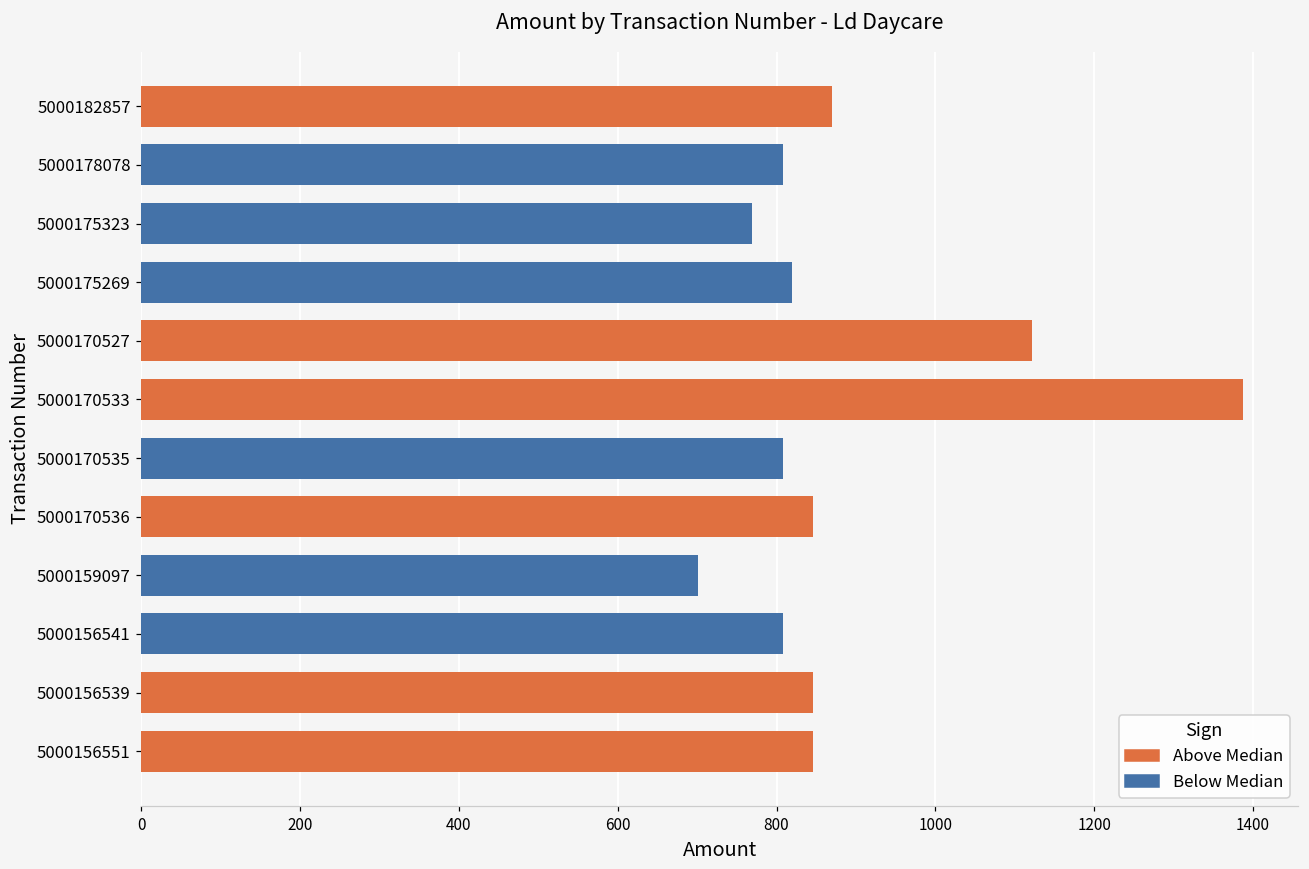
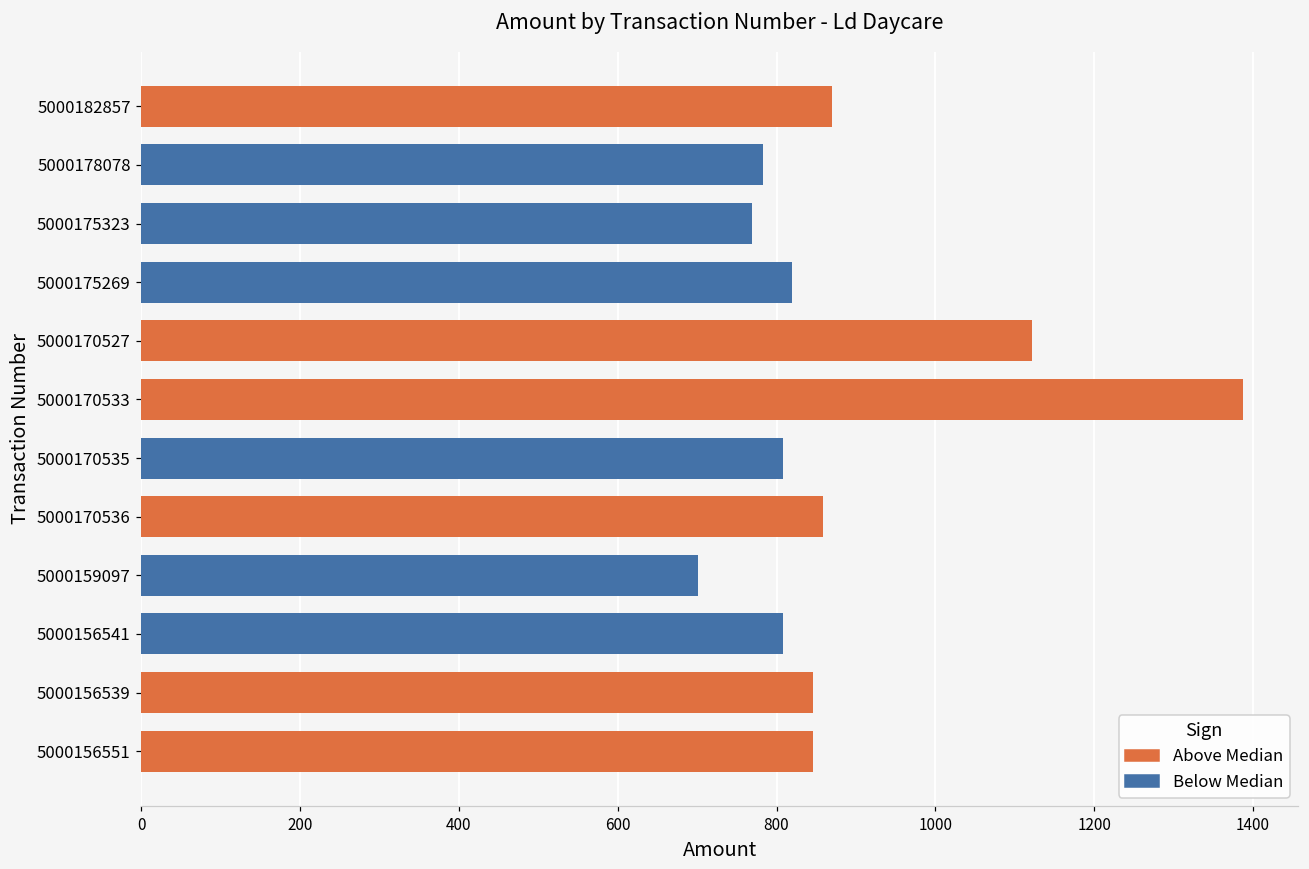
Below Median, 5000178078: 810 -> 780
Above Median, 5000170536: 850 -> 860
